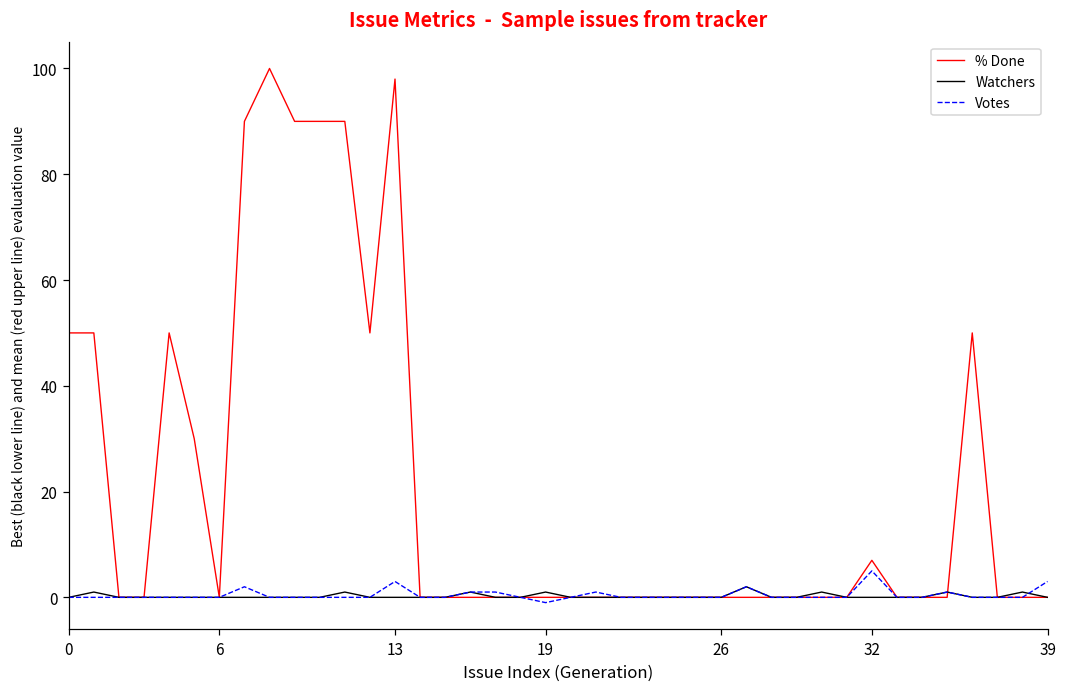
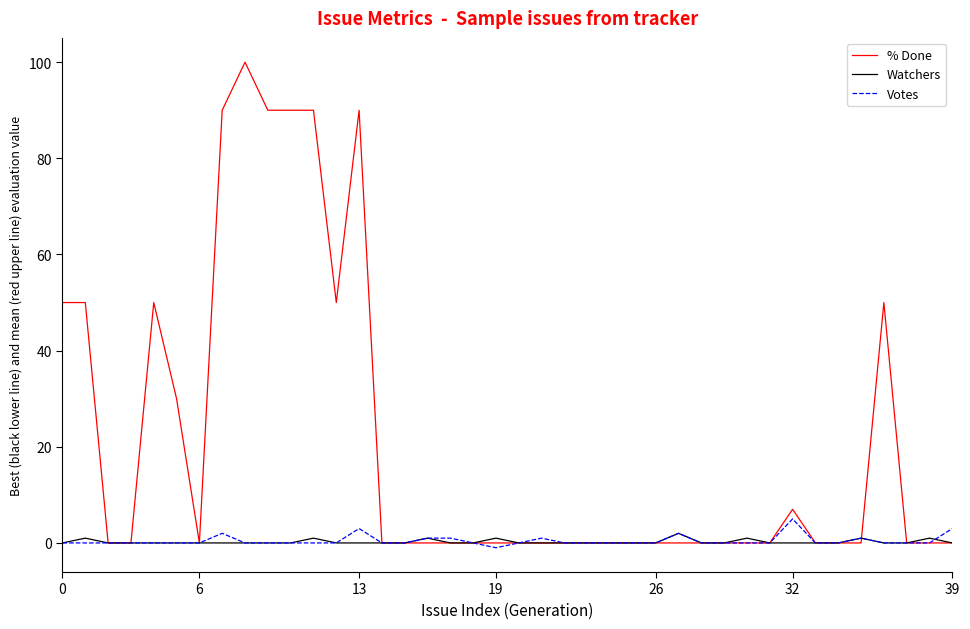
% Done, 13: 98 -> 90
